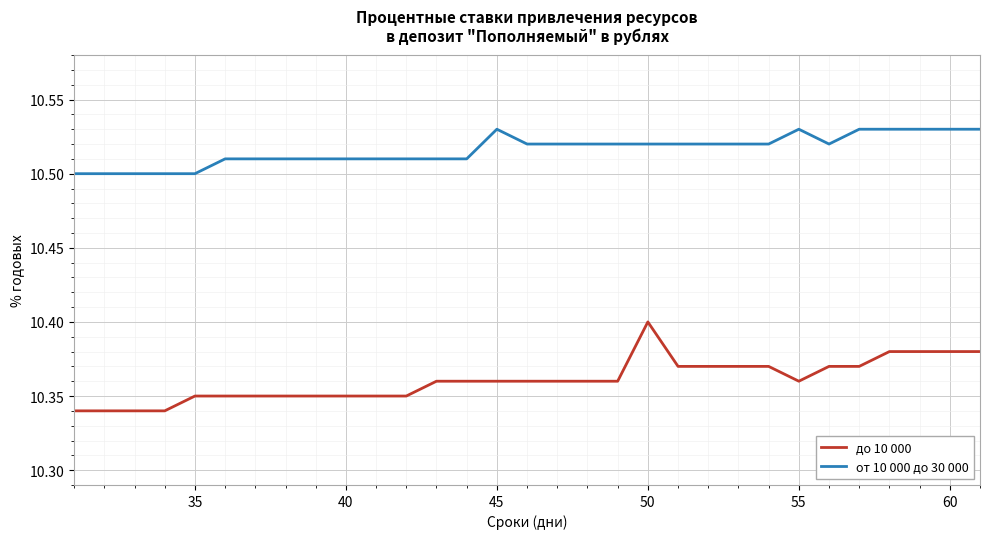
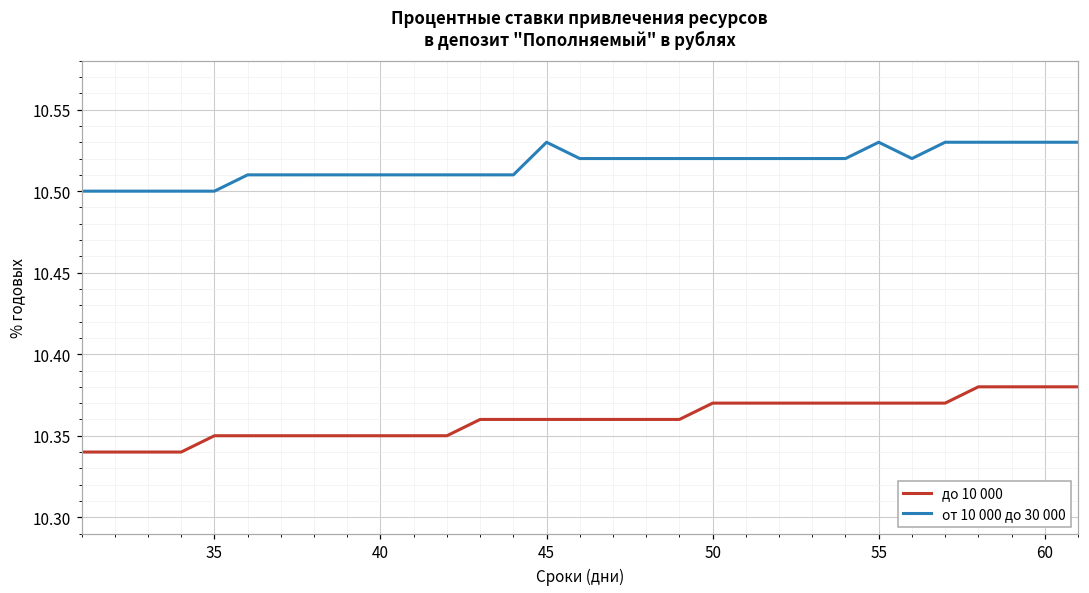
до 10 000, 50: 10.40 -> 10.37
до 10 000, 55: 10.36 -> 10.37
